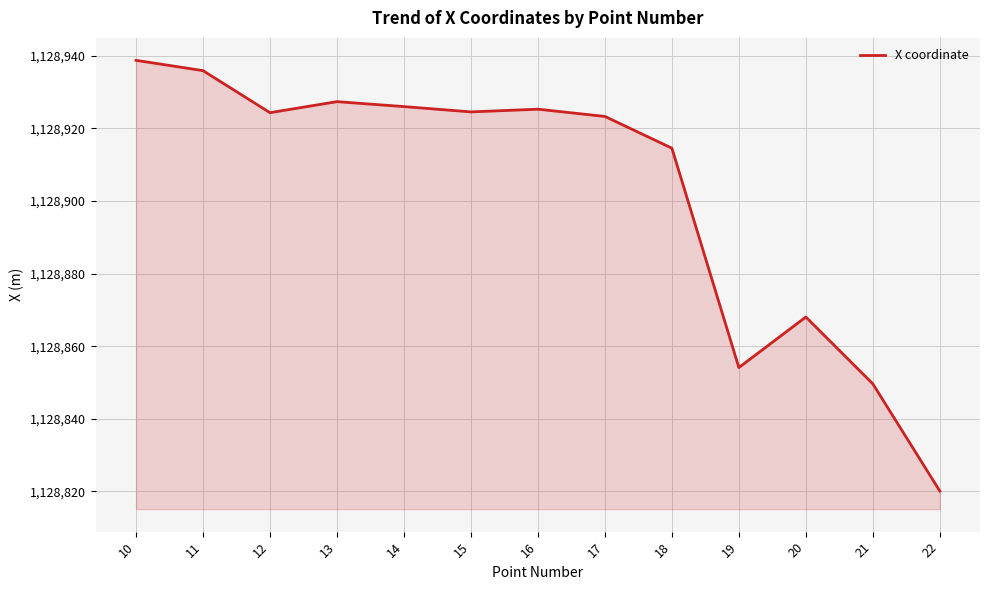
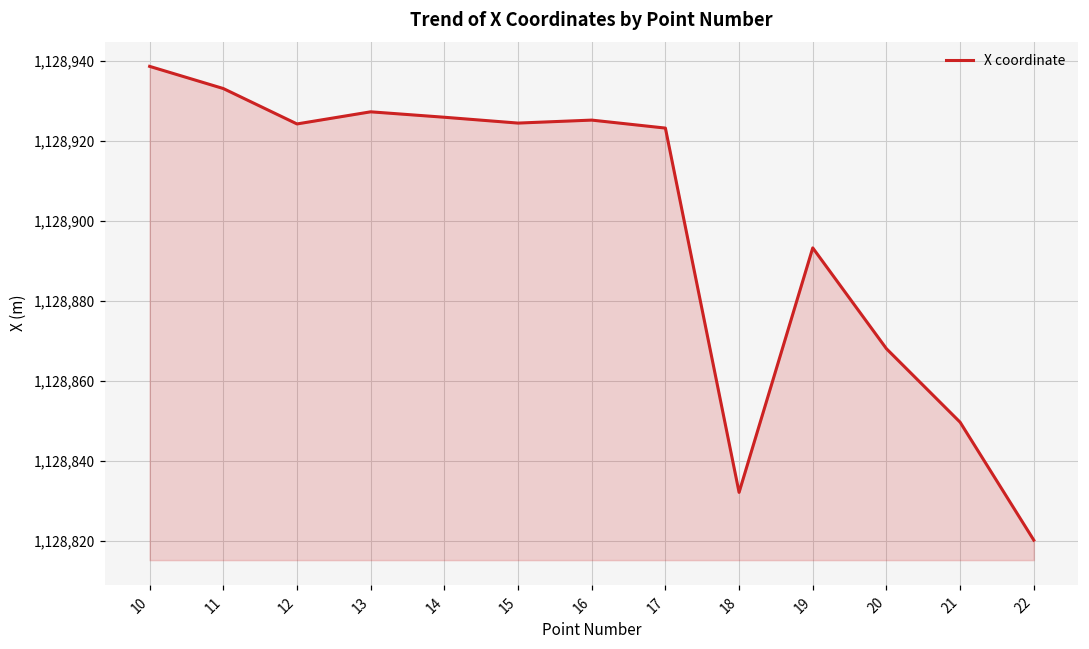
11: 1,128,936 -> 1,128,933
18: 1,128,915 -> 1,128,832
19: 1,128,854 -> 1,128,893
